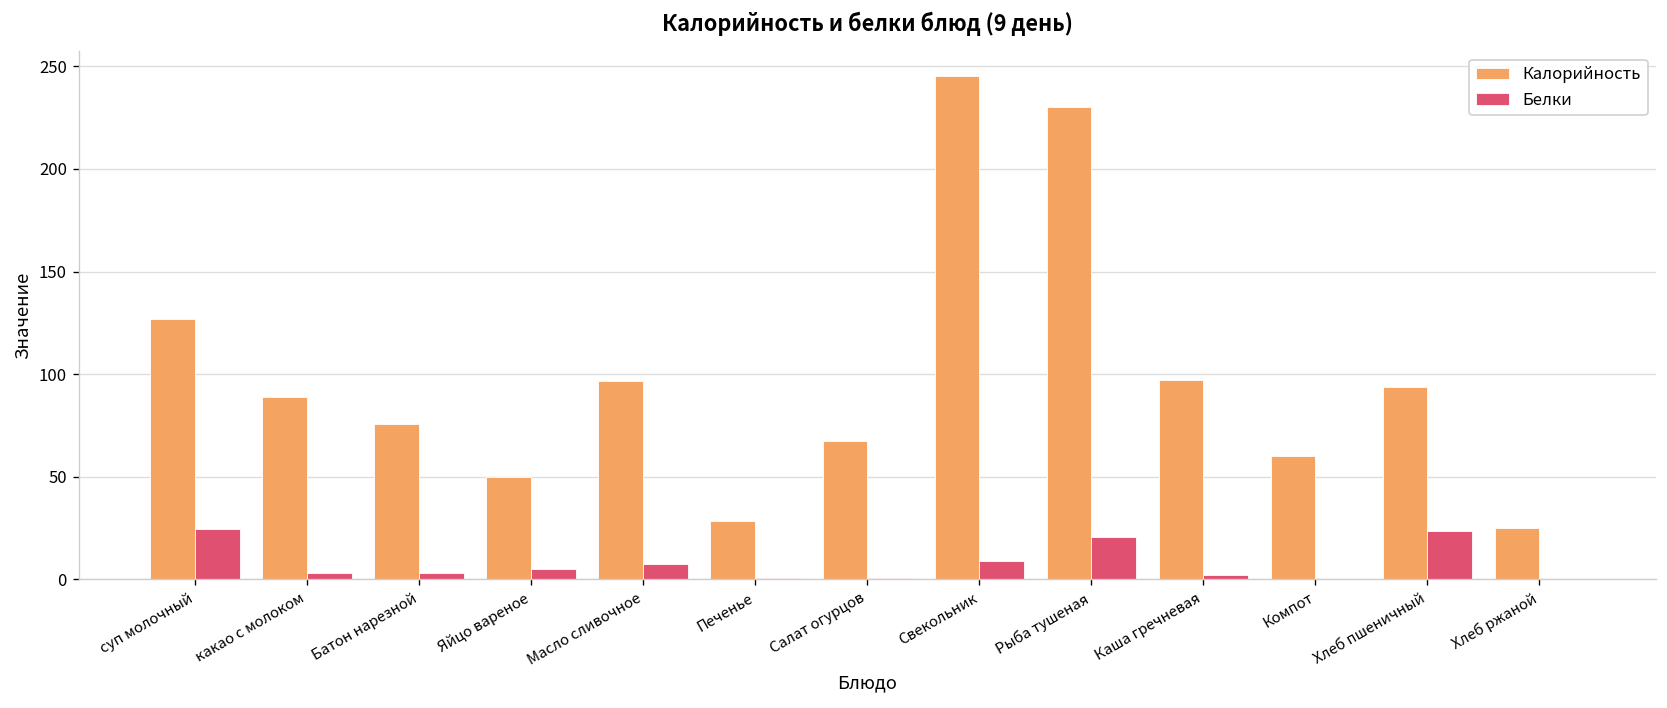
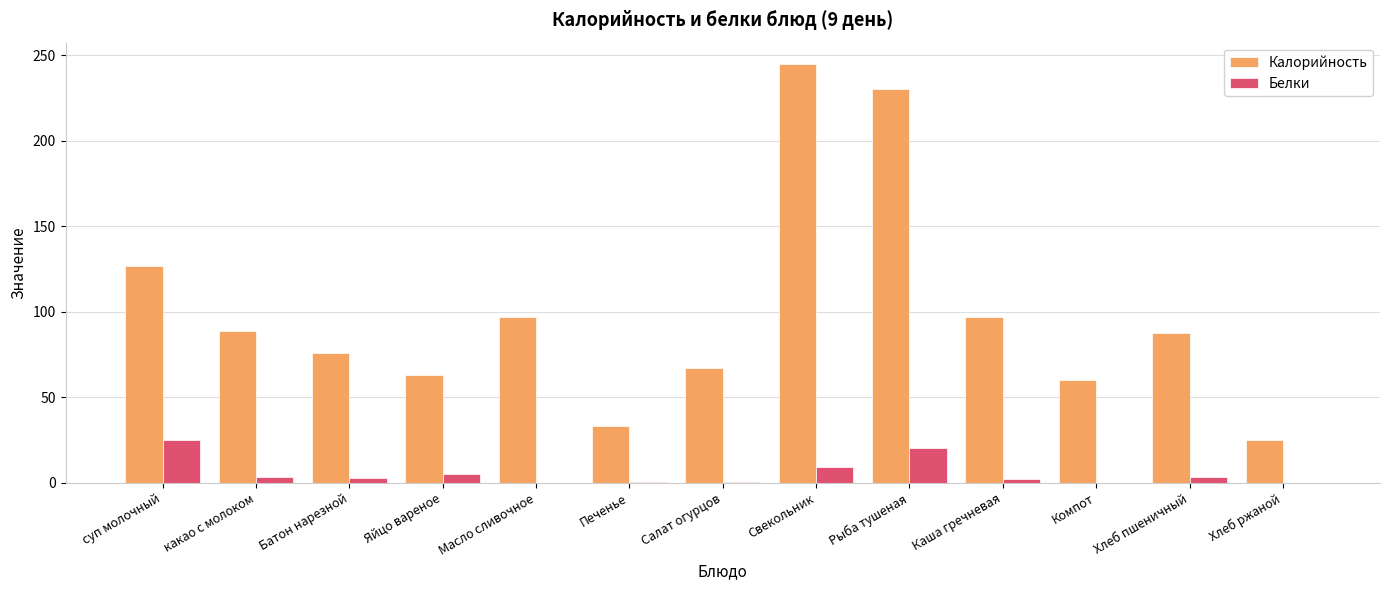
Калорийность, Яйцо вареное: 50 -> 63
Белки, Масло сливочное: 7 -> 0
Калорийность, Печенье: 28 -> 33
Калорийность, Хлеб пшеничный: 94 -> 88
Белки, Хлеб пшеничный: 24 -> 3
